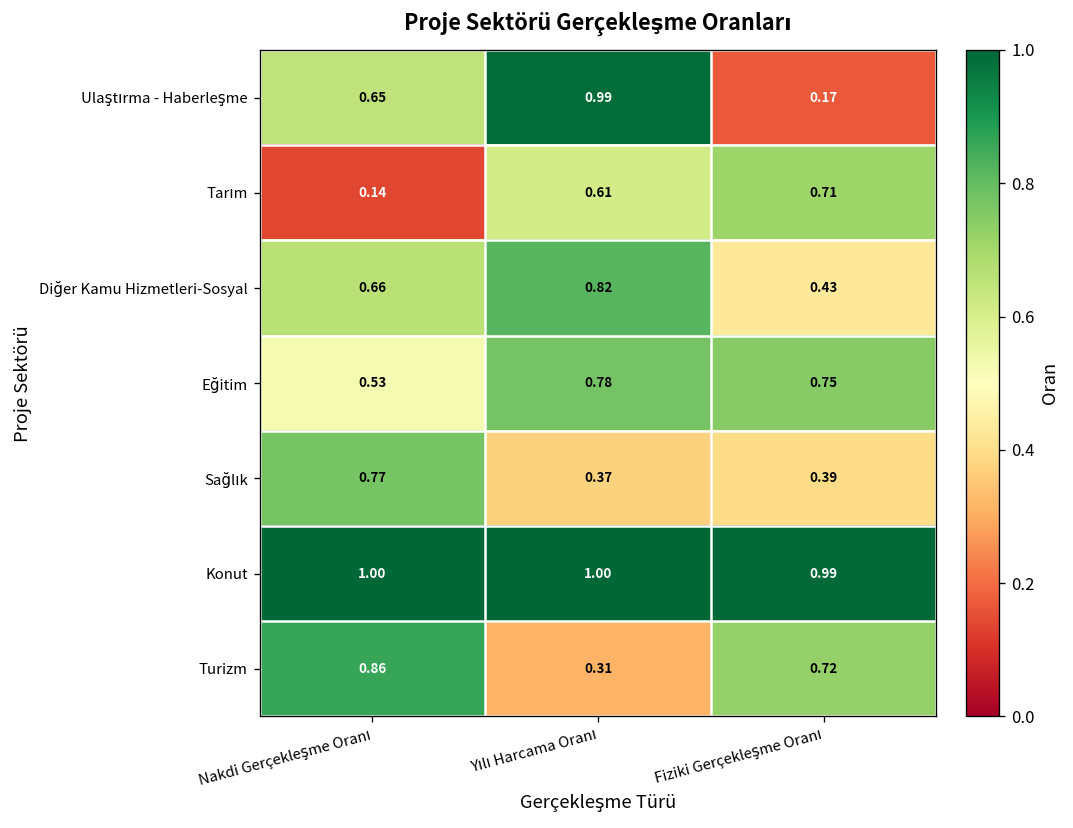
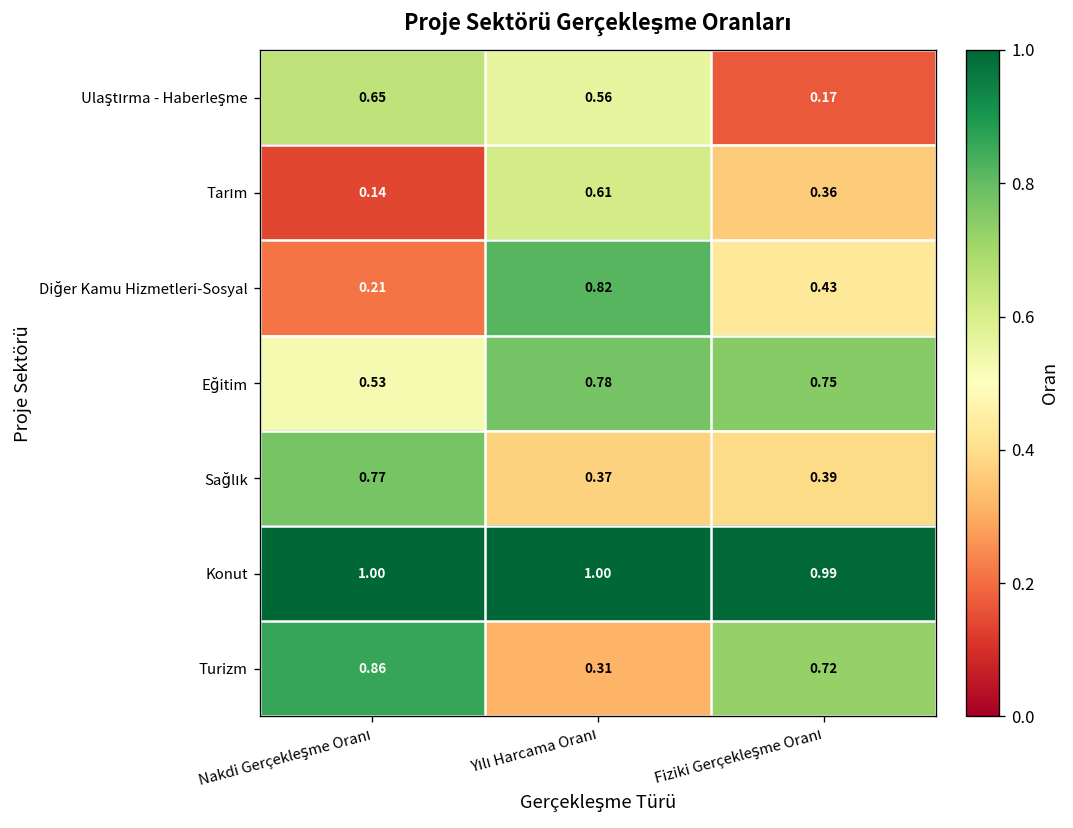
Ulaştırma - Haberleşme, Yılı Harcama Oranı: 0.99 -> 0.56
Tarım, Fiziki Gerçekleşme Oranı: 0.71 -> 0.36
Diğer Kamu Hizmetleri-Sosyal, Nakdi Gerçekleşme Oranı: 0.66 -> 0.21
